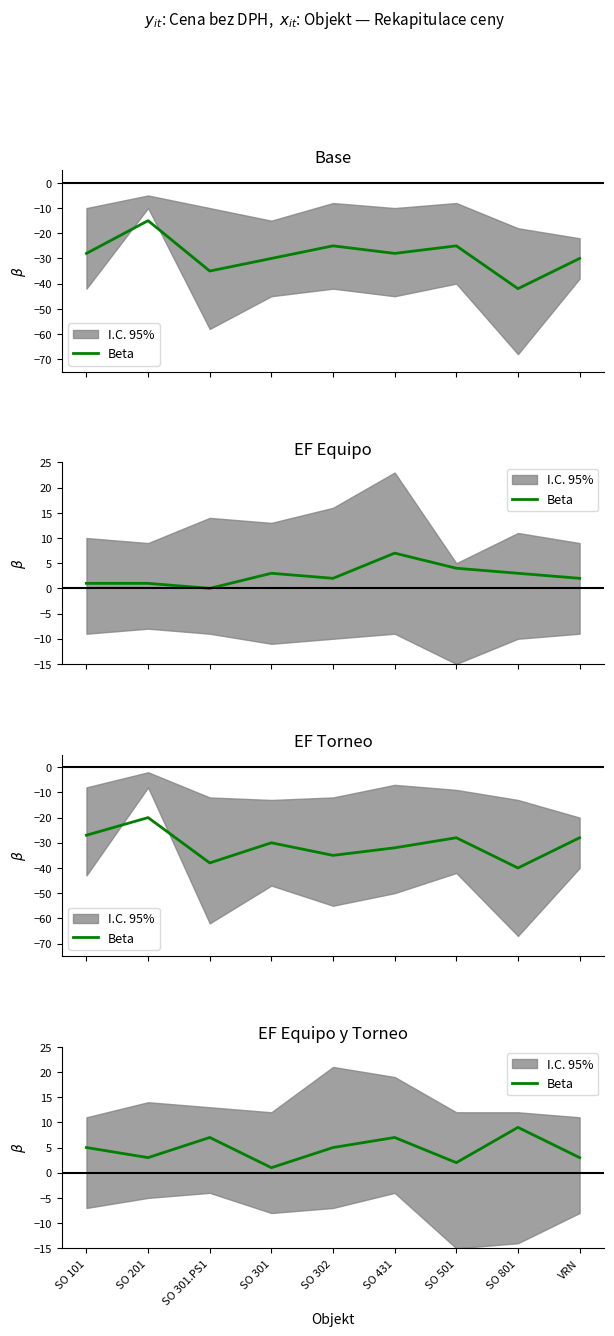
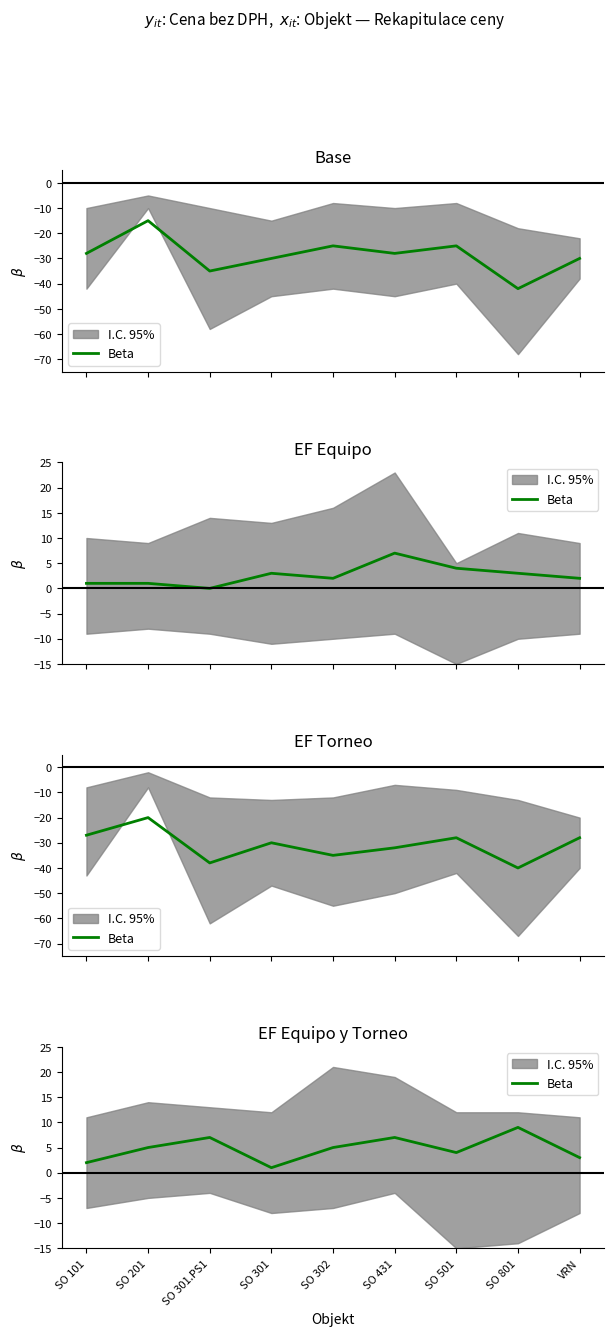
EF Equipo y Torneo, Beta, SO 101: 5 -> 2
EF Equipo y Torneo, Beta, SO 201: 3 -> 5
EF Equipo y Torneo, Beta, SO 501: 2 -> 4
